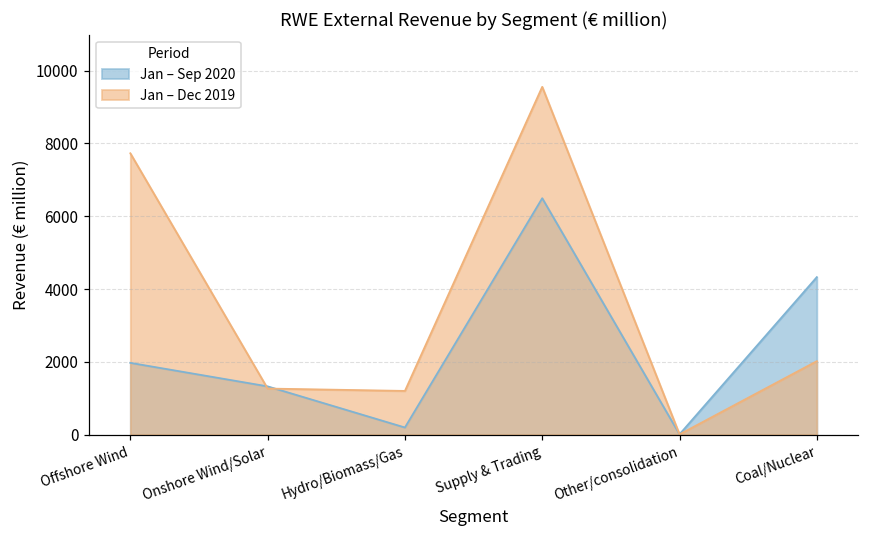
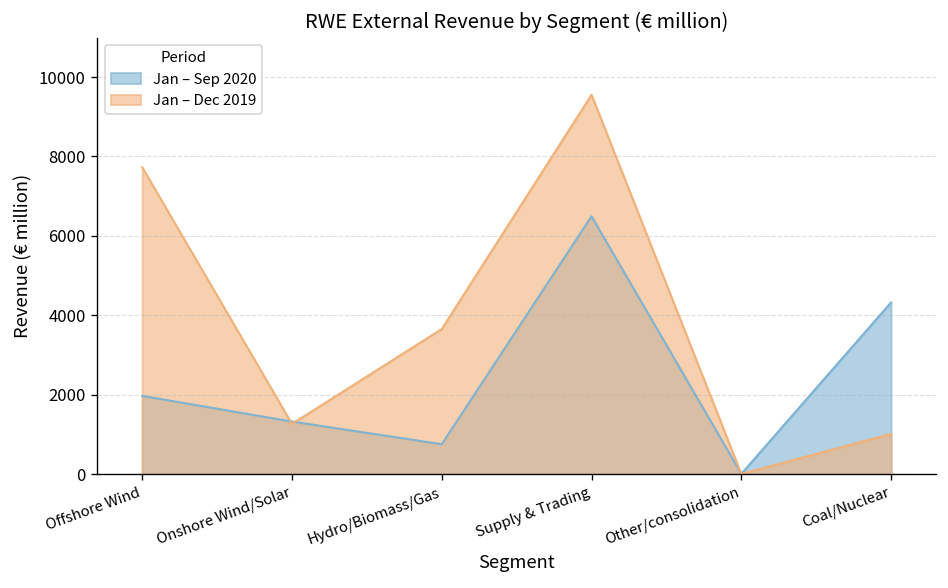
Jan – Sep 2020, Hydro/Biomass/Gas: 200 -> 800
Jan – Dec 2019, Hydro/Biomass/Gas: 1200 -> 3700
Jan – Dec 2019, Coal/Nuclear: 2000 -> 1000
